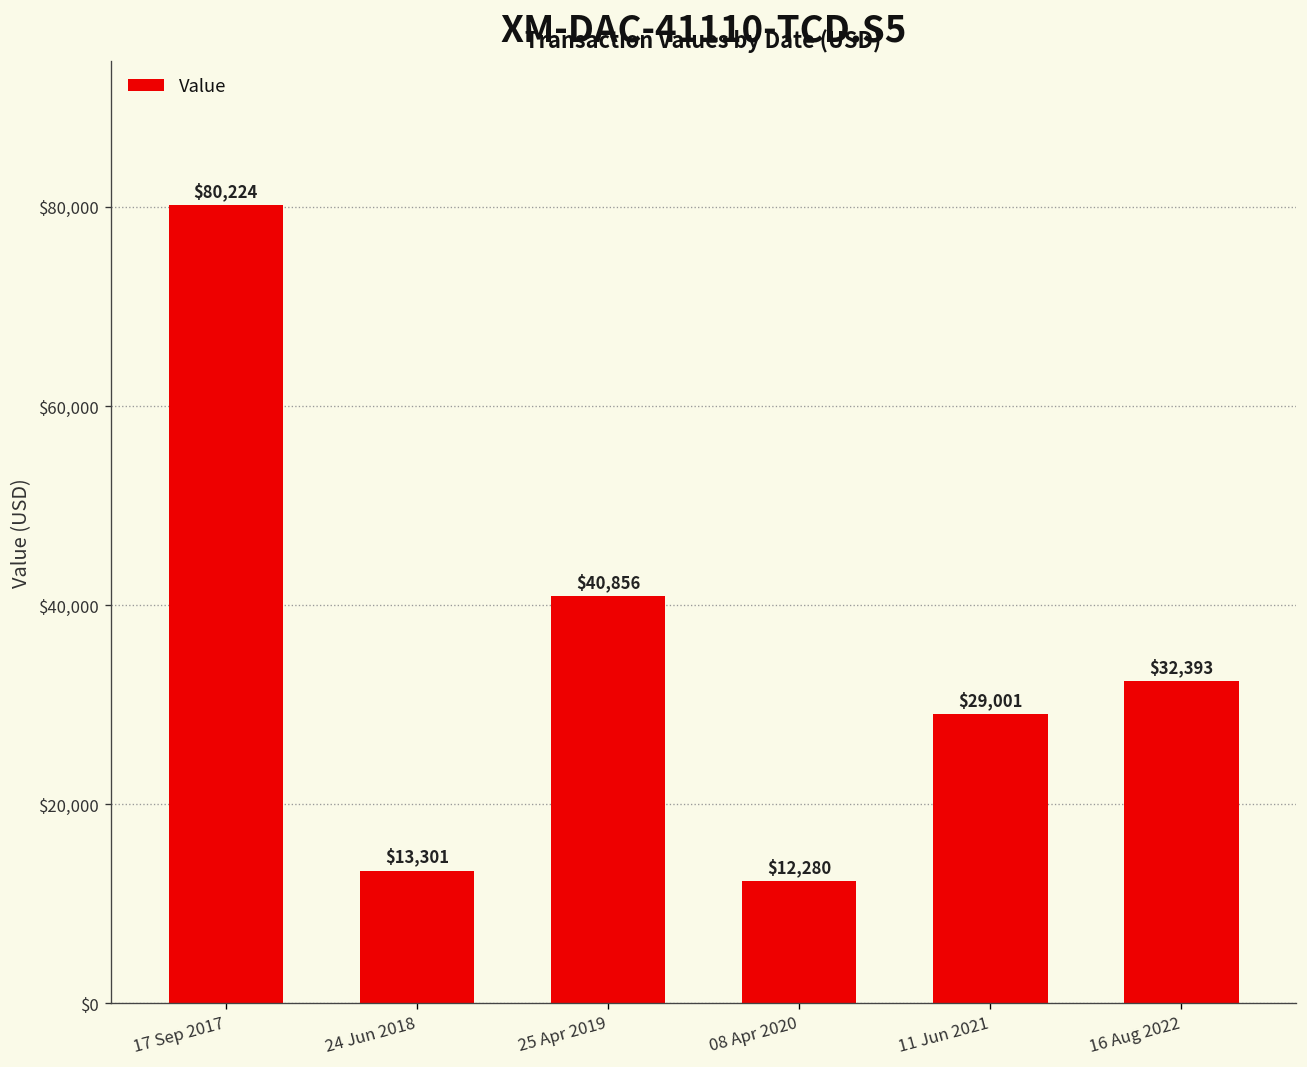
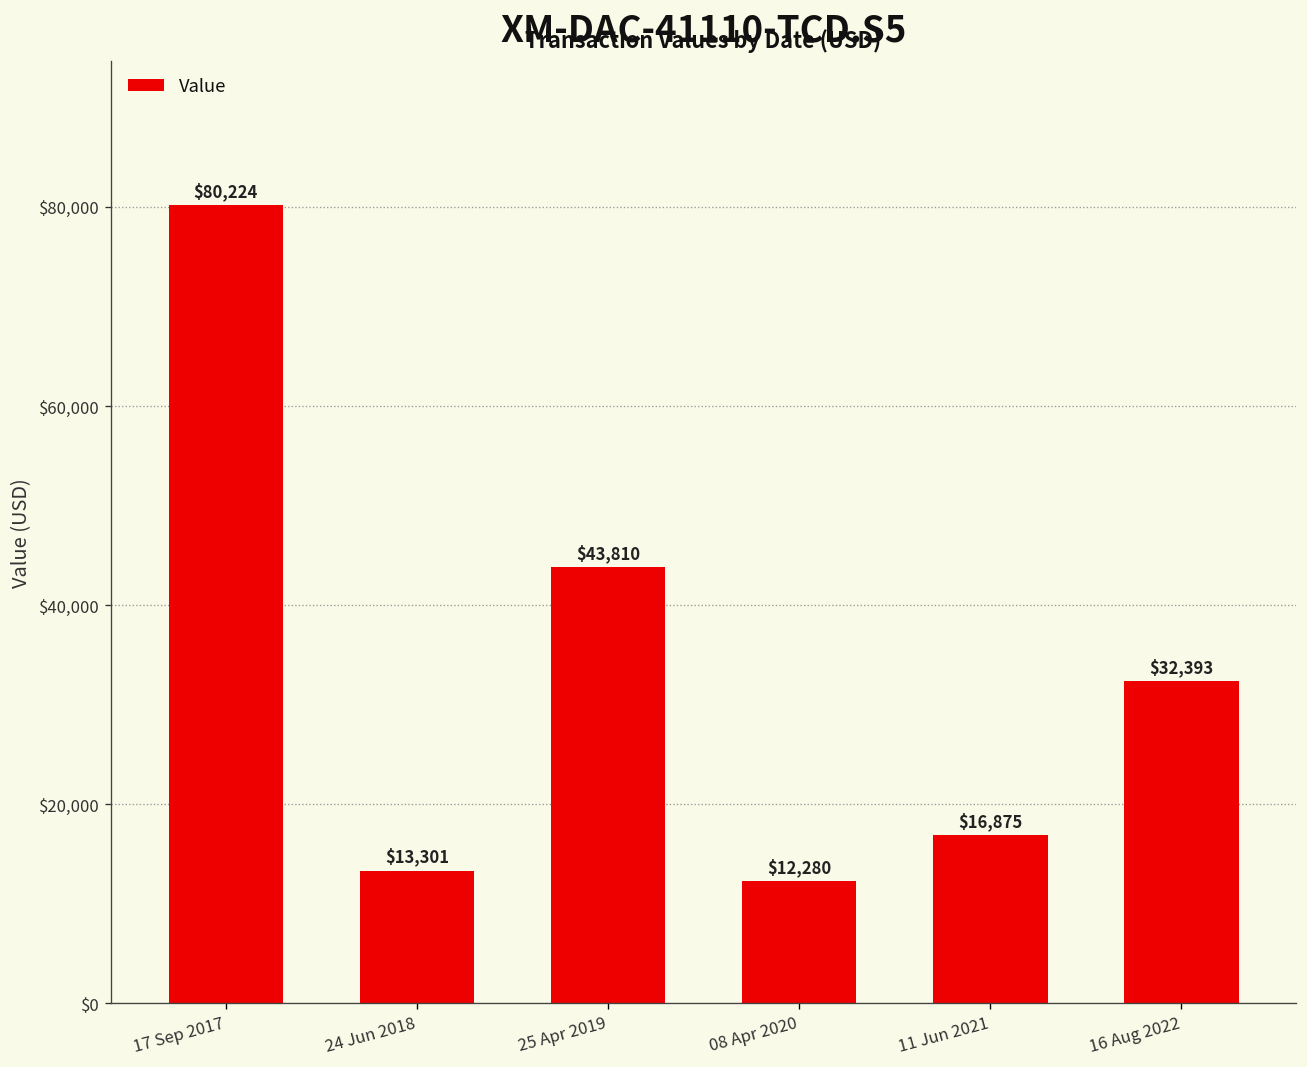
25 Apr 2019: $40,856 -> $43,810
11 Jun 2021: $29,001 -> $16,875
